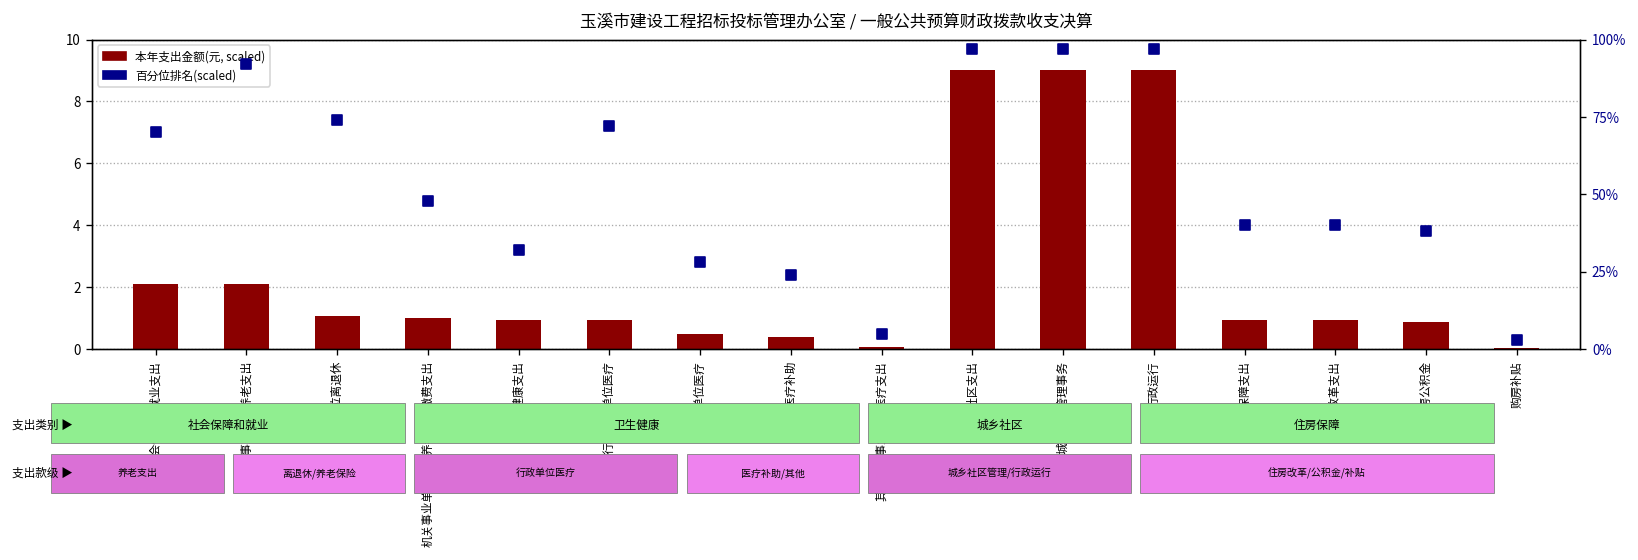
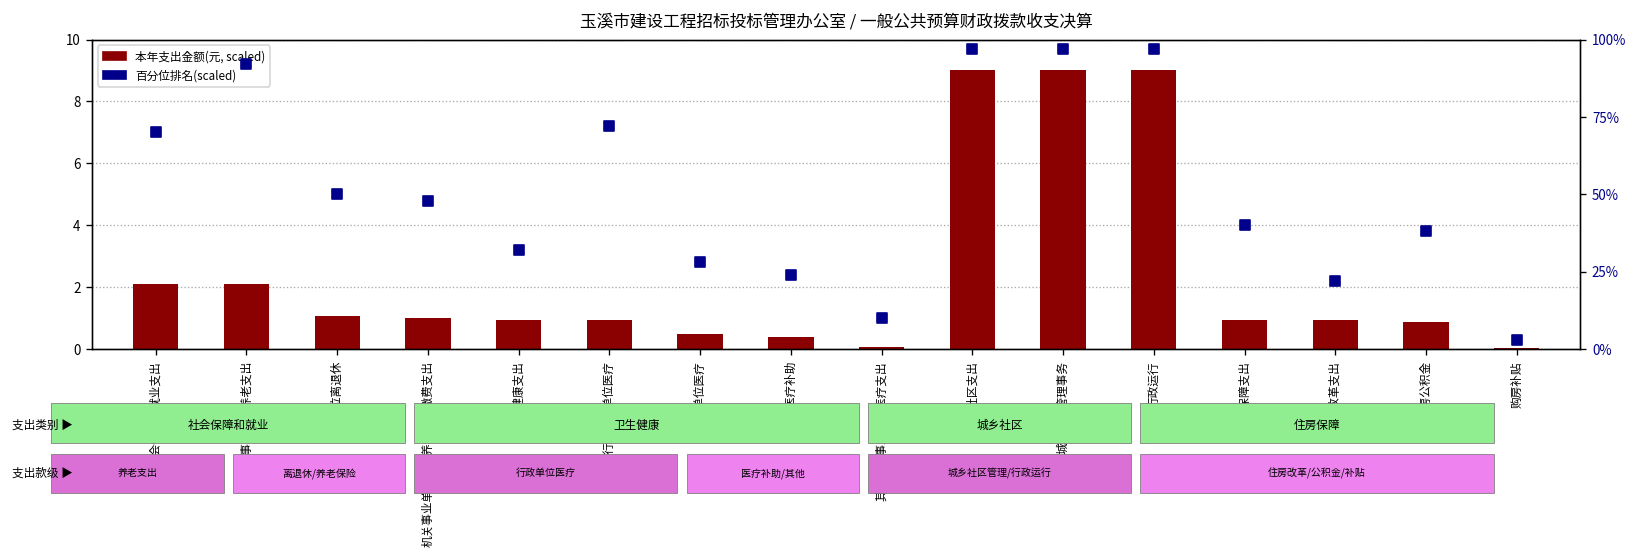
百分位排名(scaled), 行政单位离退休: 74% -> 50%
百分位排名(scaled), 其他行政事业单位医疗支出: 5% -> 10%
百分位排名(scaled), 住房改革支出: 40% -> 22%
